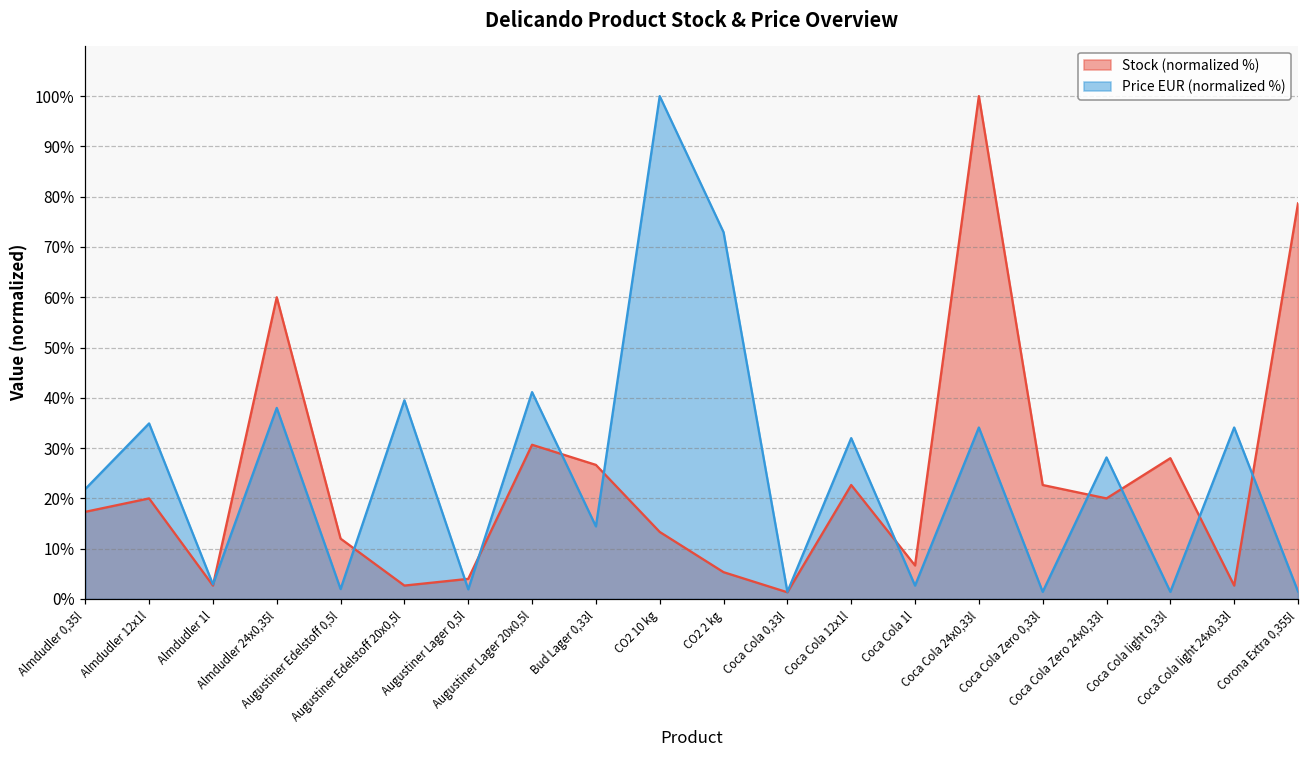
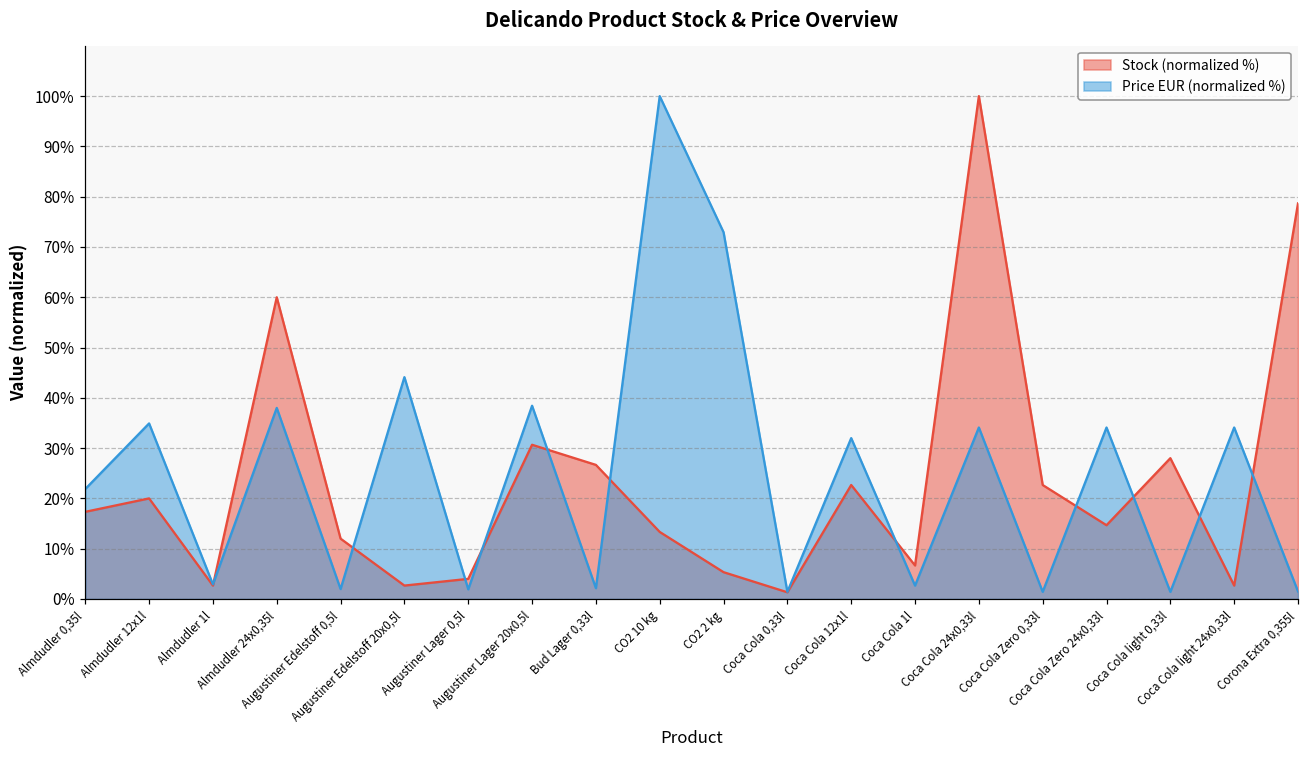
Price EUR (normalized %), Augustiner Edelstoff 20x0,5l: 40% -> 44%
Price EUR (normalized %), Augustiner Lager 20x0,5l: 41% -> 38%
Price EUR (normalized %), Bud Lager 0,33l: 14% -> 2%
Stock (normalized %), Coca Cola Zero 24x0,33l: 20% -> 15%
Price EUR (normalized %), Coca Cola Zero 24x0,33l: 28% -> 34%
